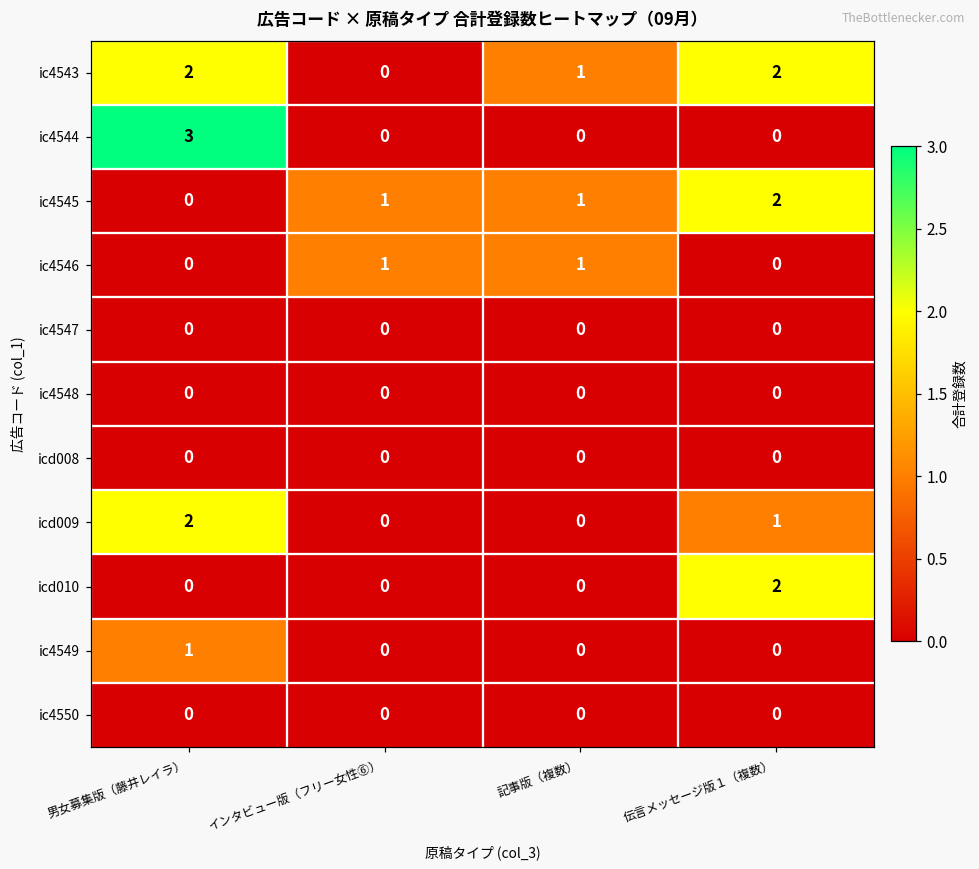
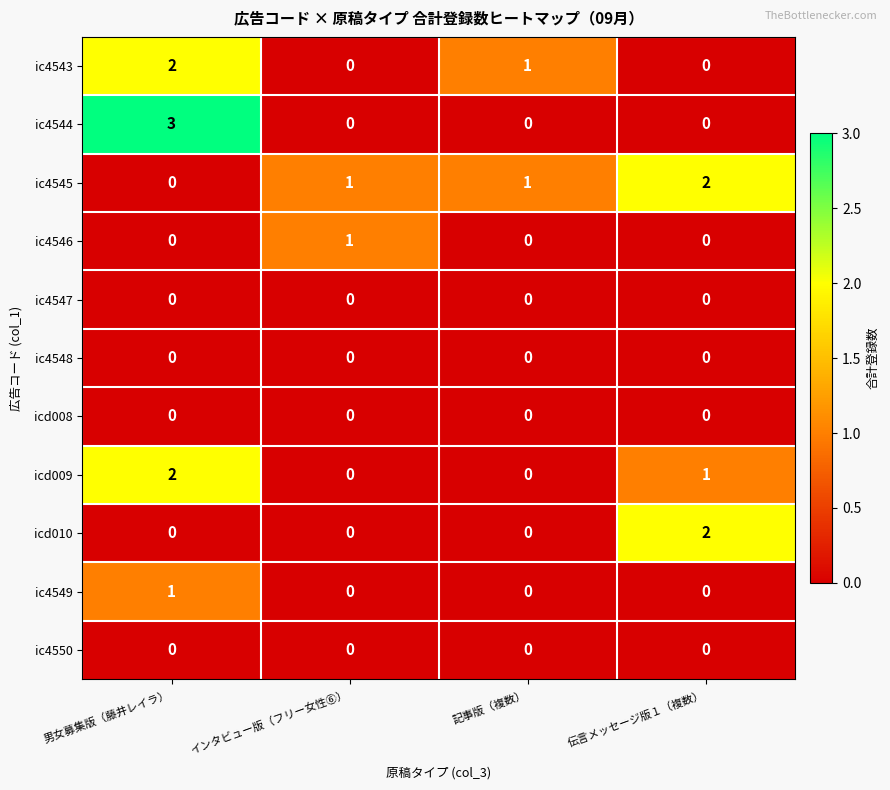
ic4543, 伝言メッセージ版１（複数）: 2 -> 0
ic4546, 記事版（複数）: 1 -> 0
